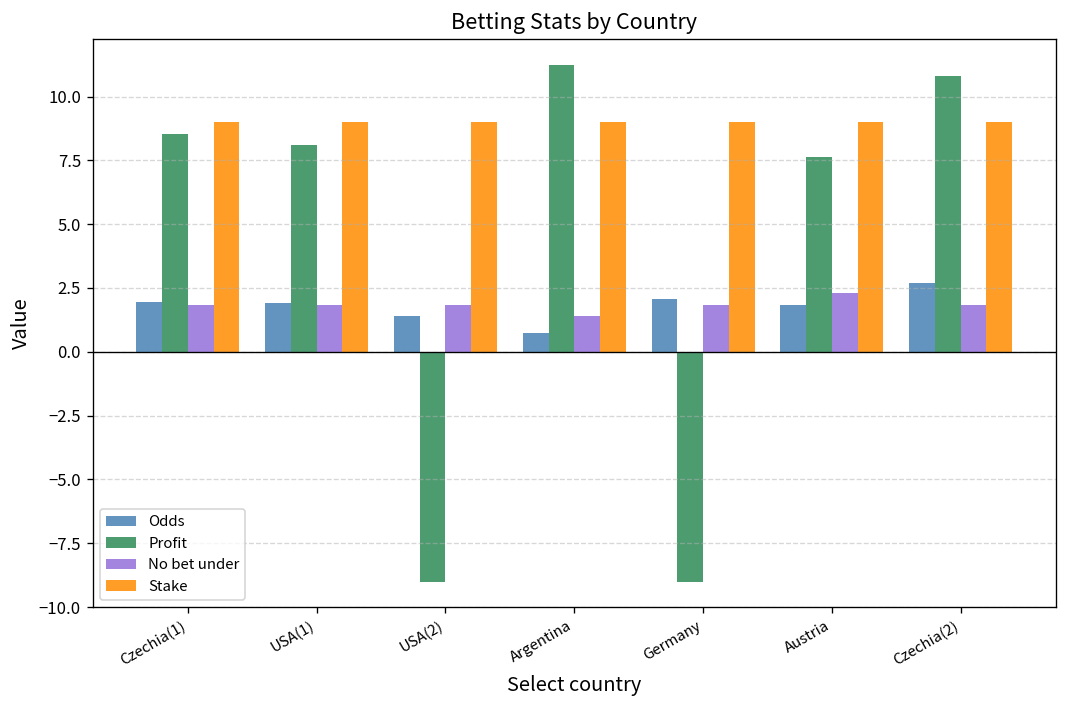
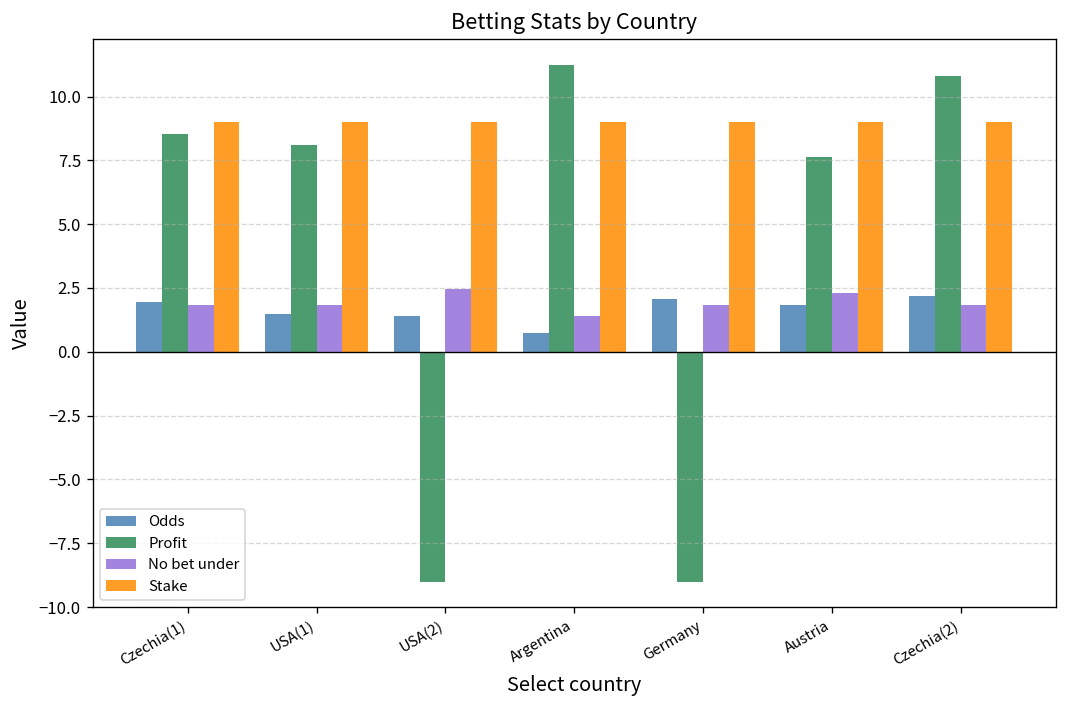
Odds, USA(1): 1.9 -> 1.5
No bet under, USA(2): 1.9 -> 2.5
Odds, Czechia(2): 2.7 -> 2.2
